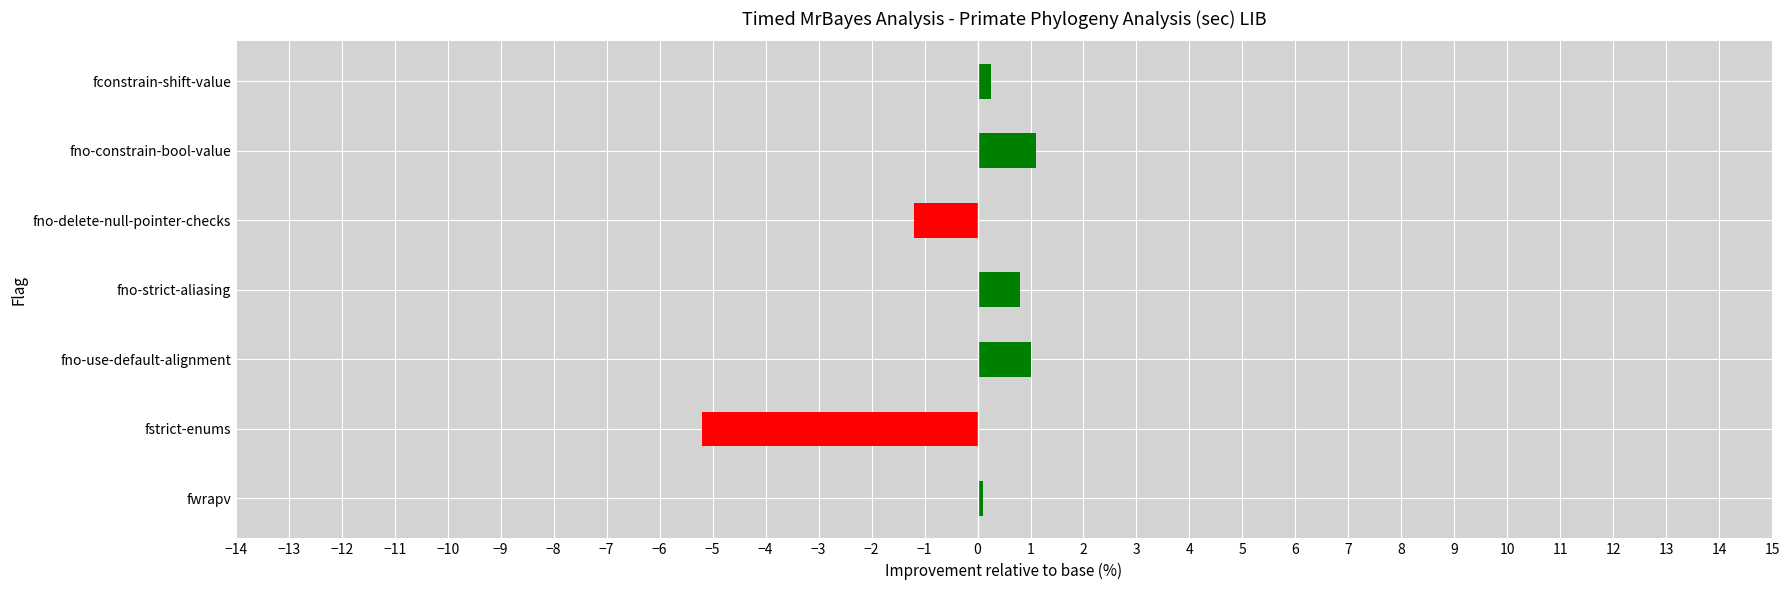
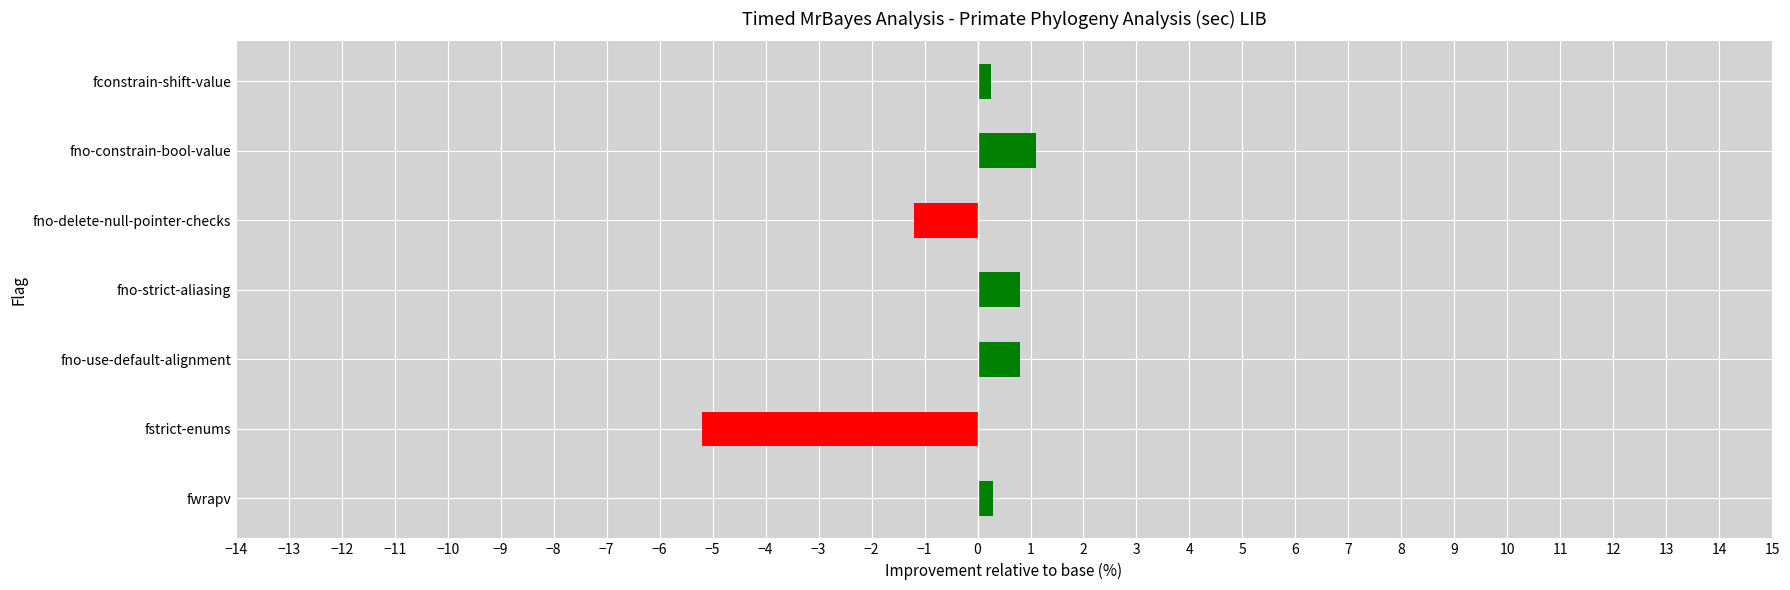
fno-use-default-alignment: 1.0 -> 0.8
fwrapv: 0.1 -> 0.3
